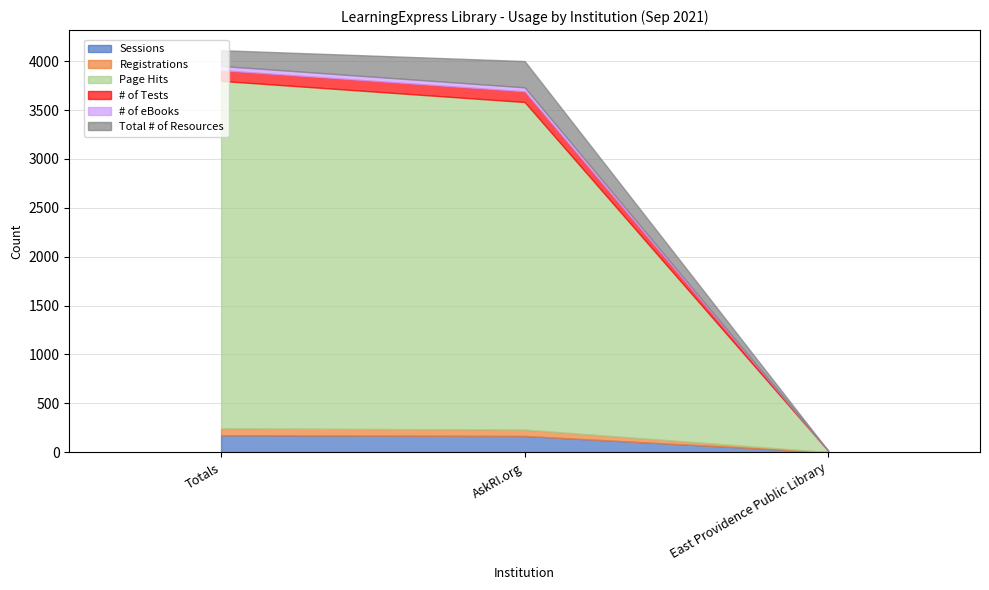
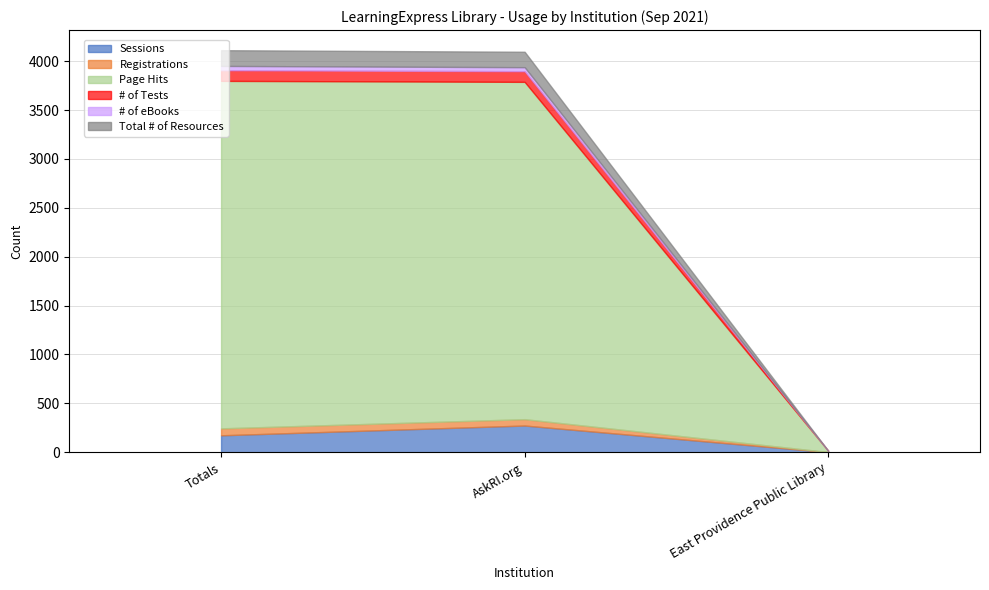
Sessions, AskRI.org: 200 -> 300
Page Hits, AskRI.org: 3400 -> 3500
Total # of Resources, AskRI.org: 300 -> 200
